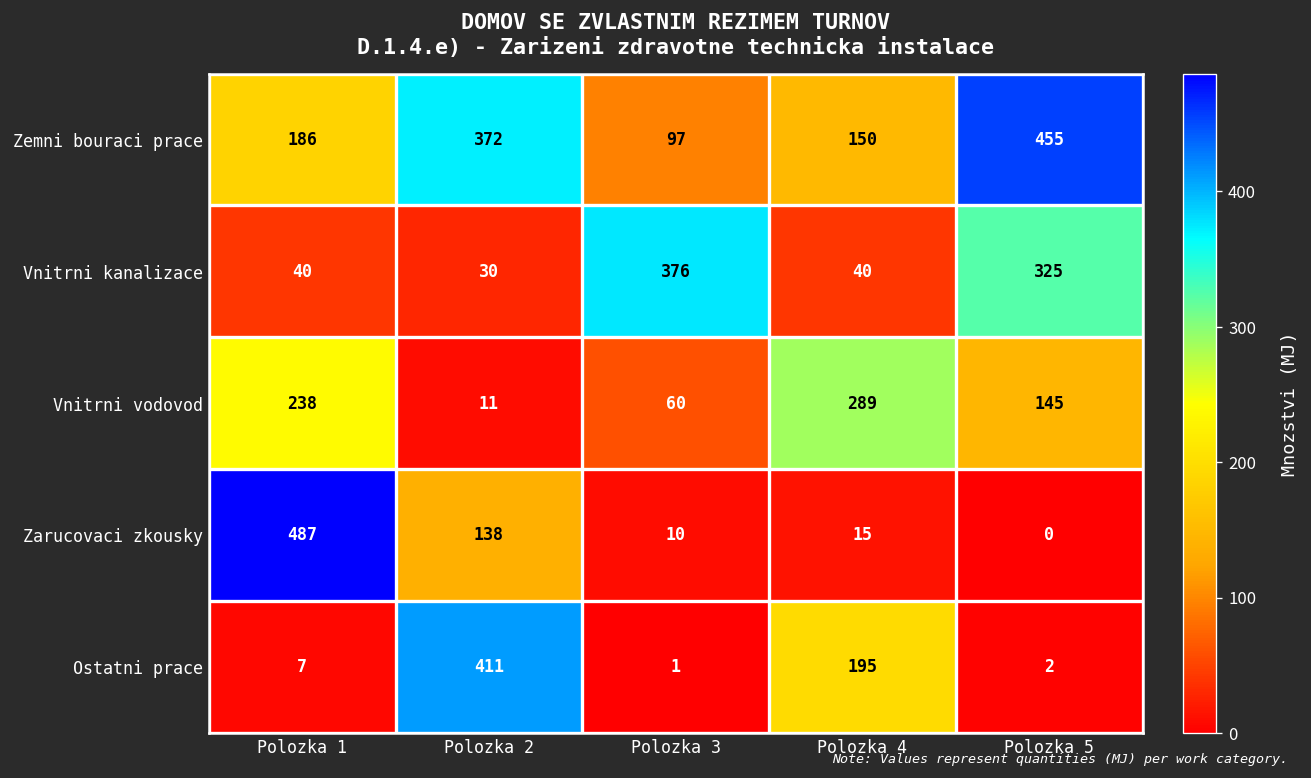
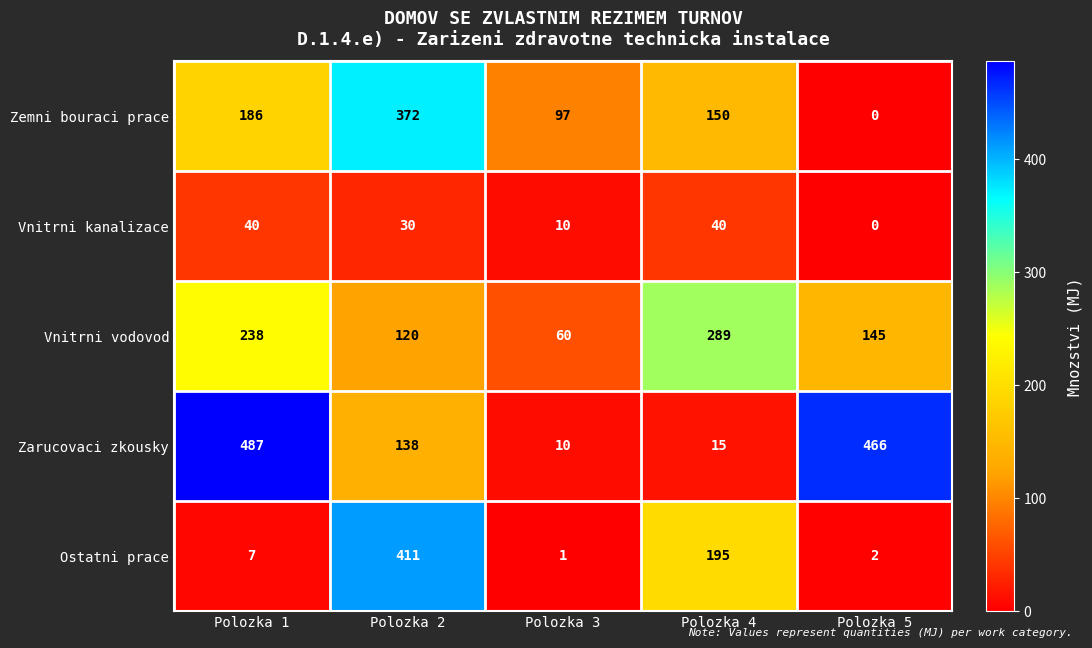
Zemni bouraci prace, Polozka 5: 455 -> 0
Vnitrni kanalizace, Polozka 3: 376 -> 10
Vnitrni kanalizace, Polozka 5: 325 -> 0
Vnitrni vodovod, Polozka 2: 11 -> 120
Zarucovaci zkousky, Polozka 5: 0 -> 466
